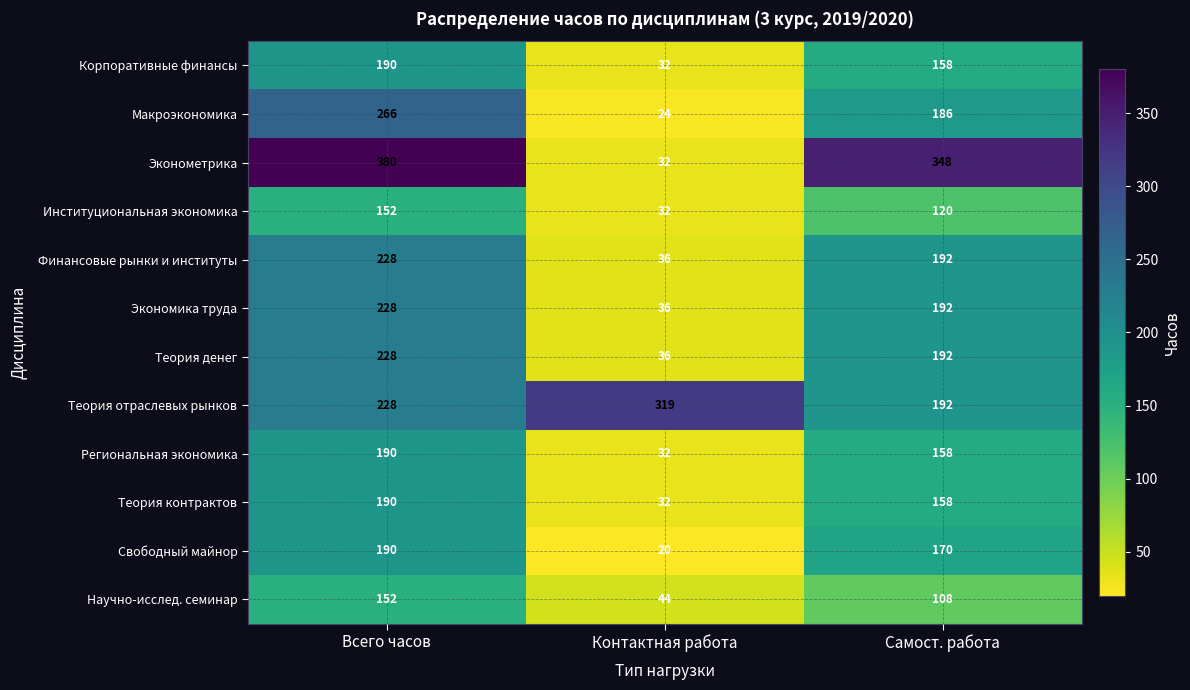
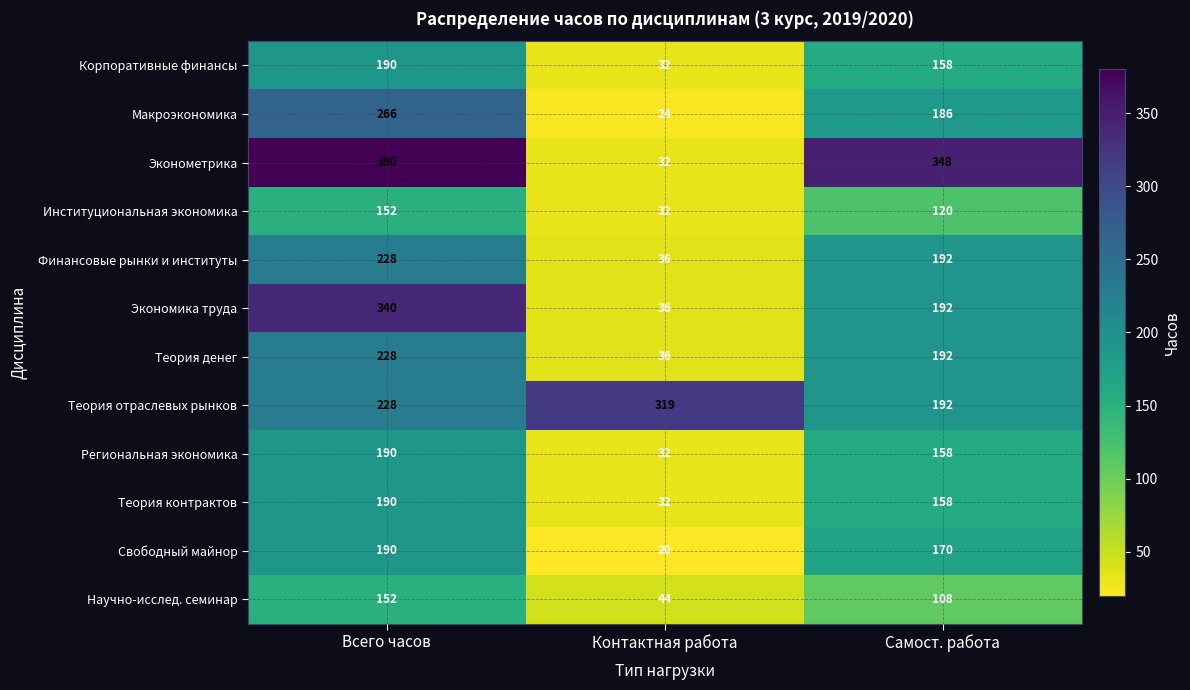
Экономика труда, Всего часов: 228 -> 340
